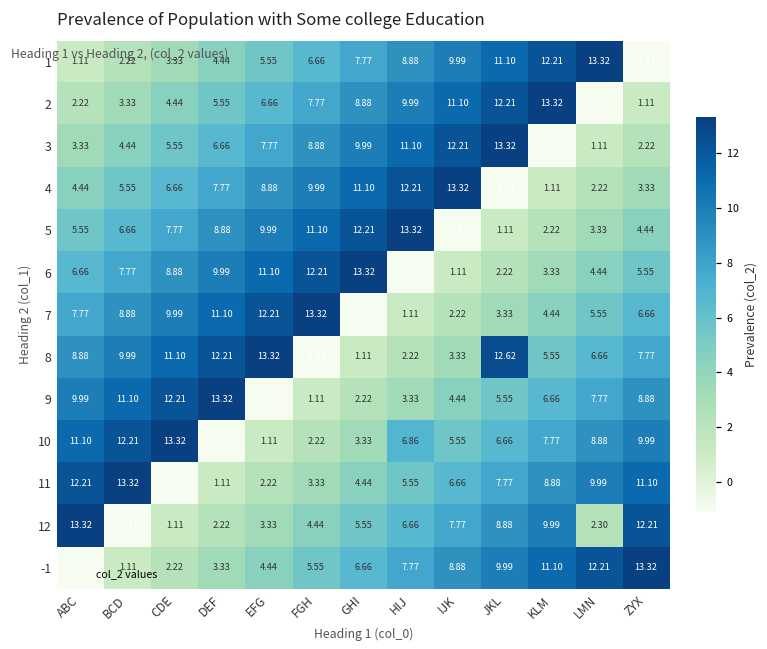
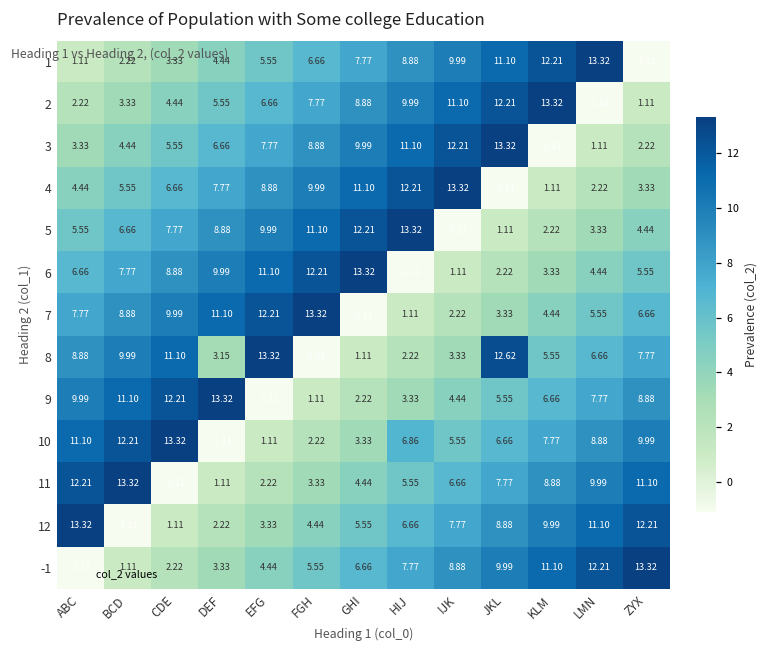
8, DEF: 12.21 -> 3.15
12, LMN: 2.30 -> 11.10
